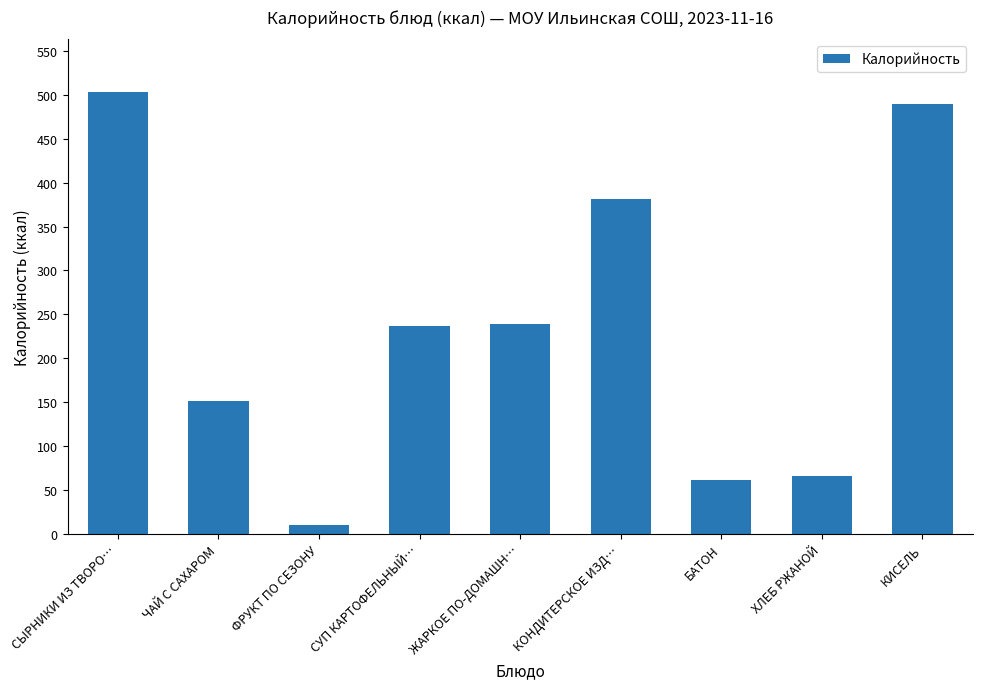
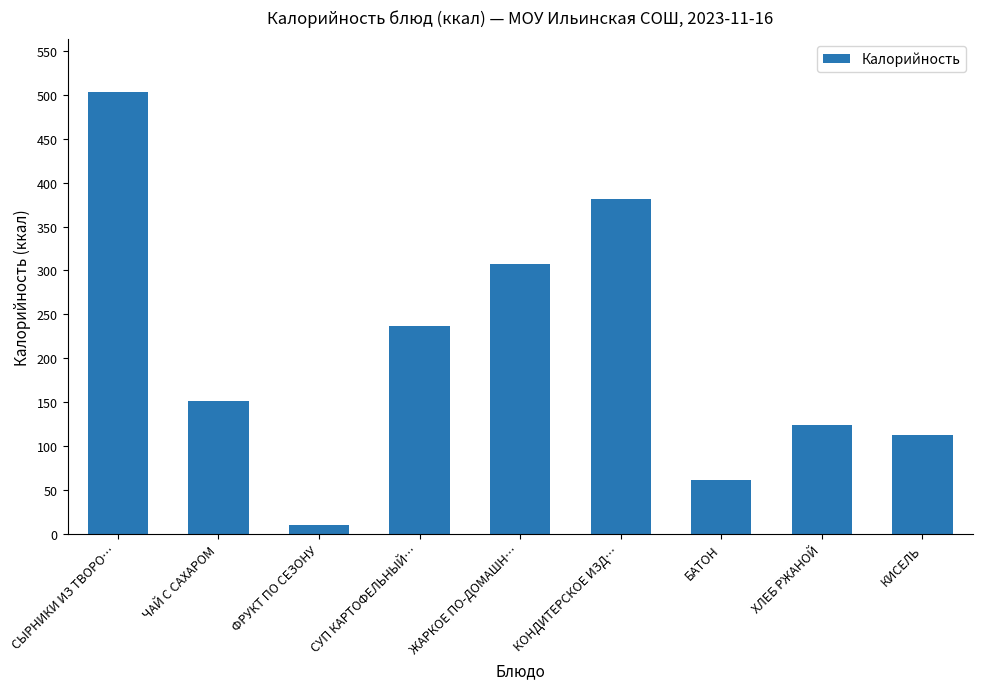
ЖАРКОЕ ПО-ДОМАШН…: 240 -> 310
ХЛЕБ РЖАНОЙ: 70 -> 120
КИСЕЛЬ: 490 -> 110
